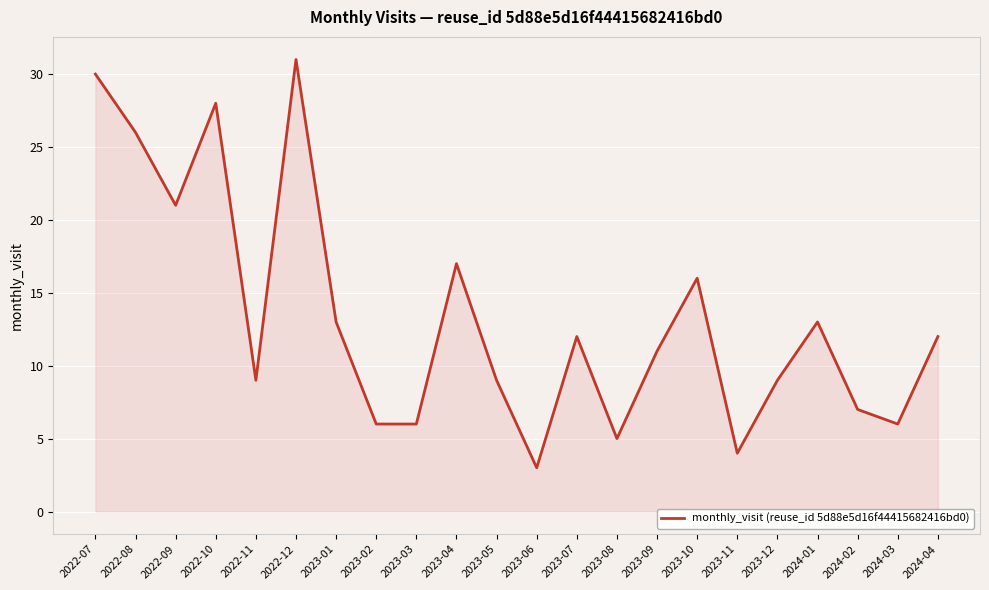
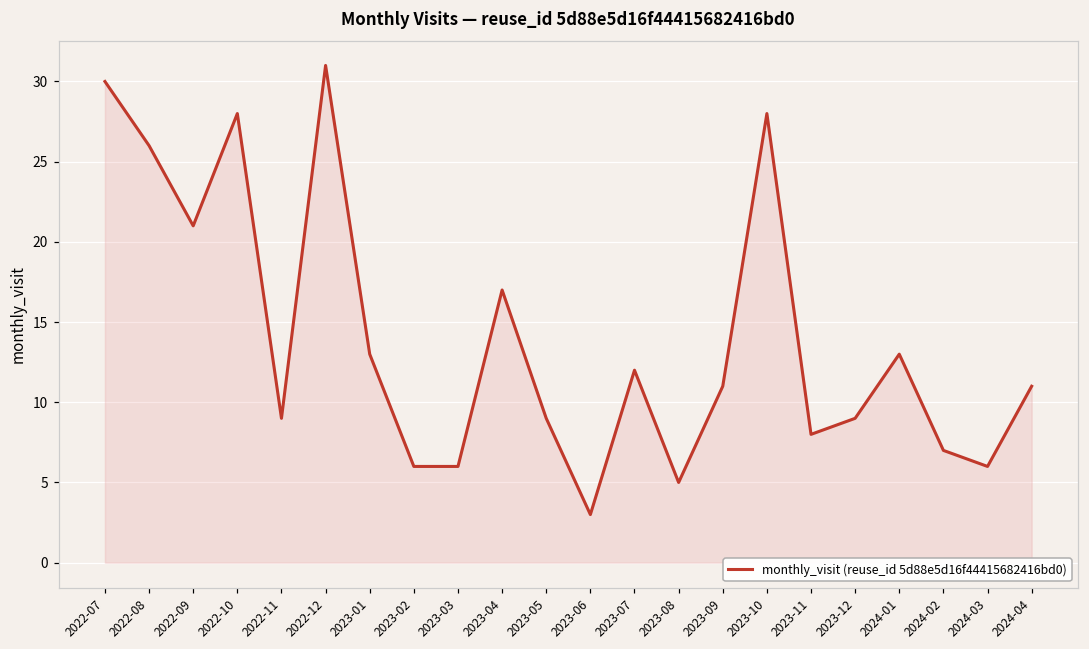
2023-10: 16 -> 28
2023-11: 4 -> 8
2024-04: 12 -> 11
